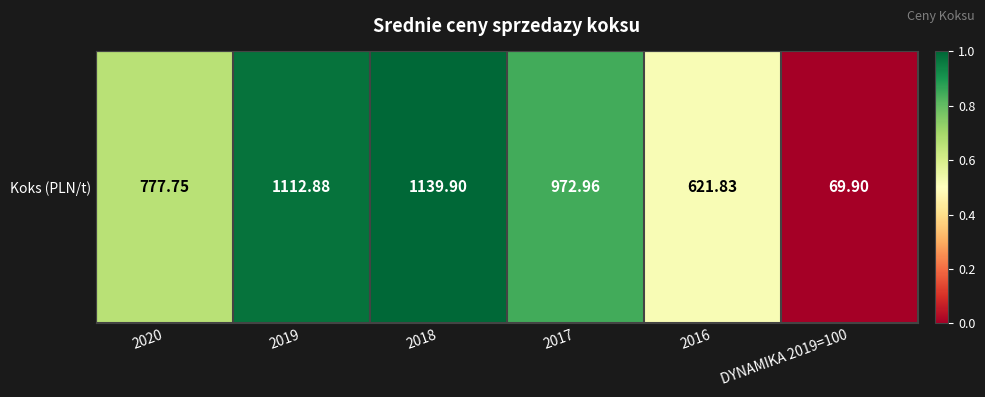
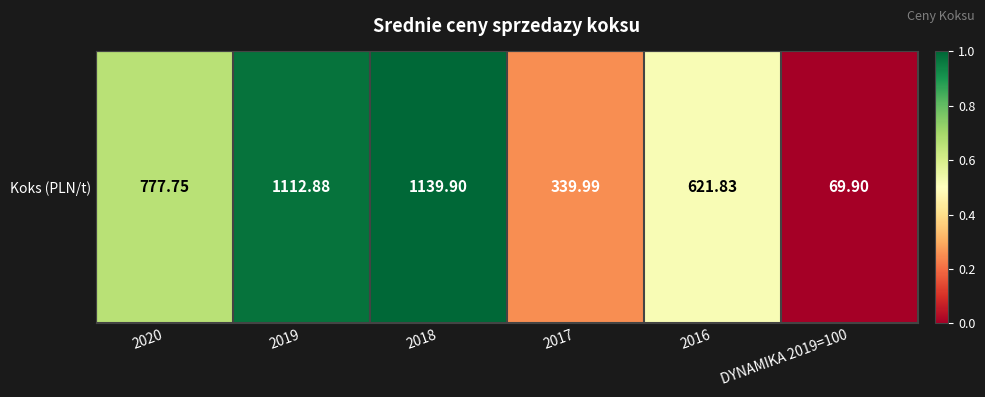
Koks (PLN/t), 2017: 972.96 -> 339.99
